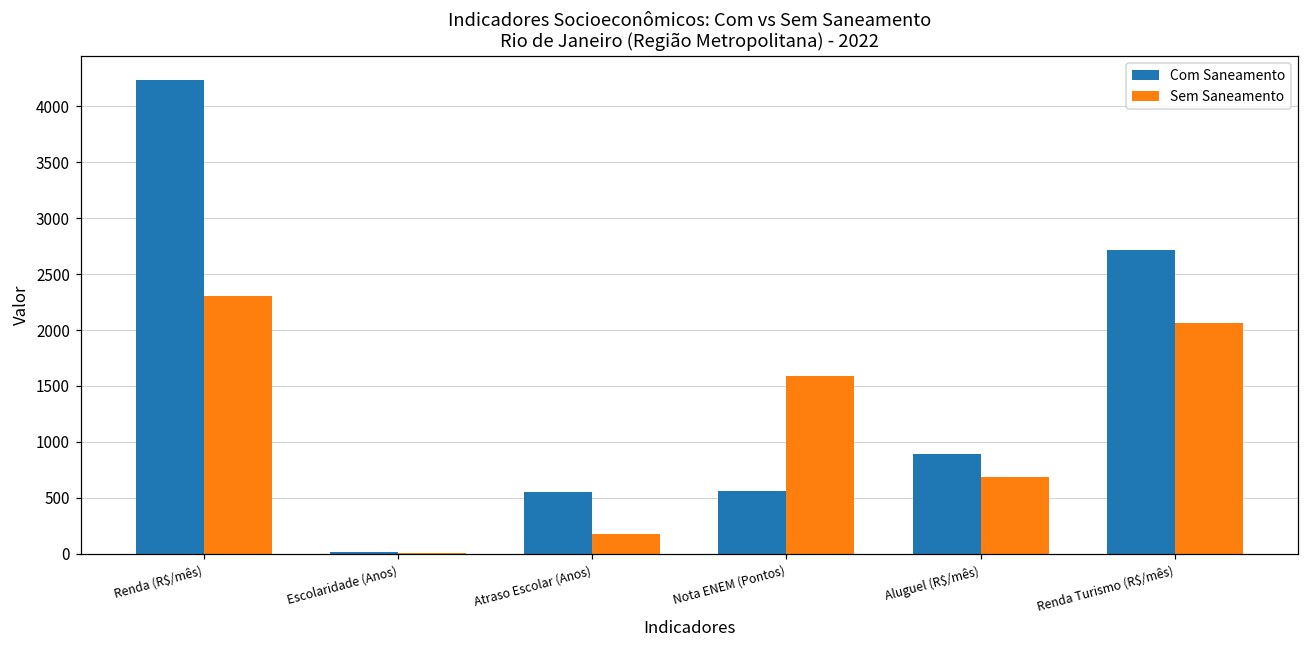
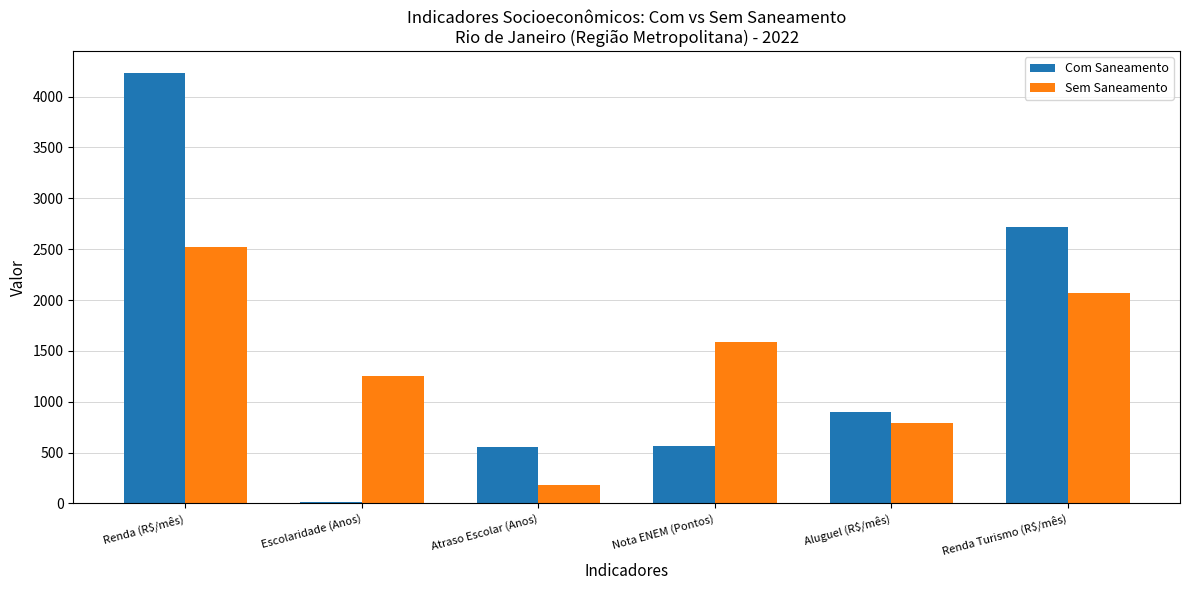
Sem Saneamento, Renda (R$/mês): 2310 -> 2520
Sem Saneamento, Escolaridade (Anos): 10 -> 1250
Sem Saneamento, Aluguel (R$/mês): 680 -> 790
